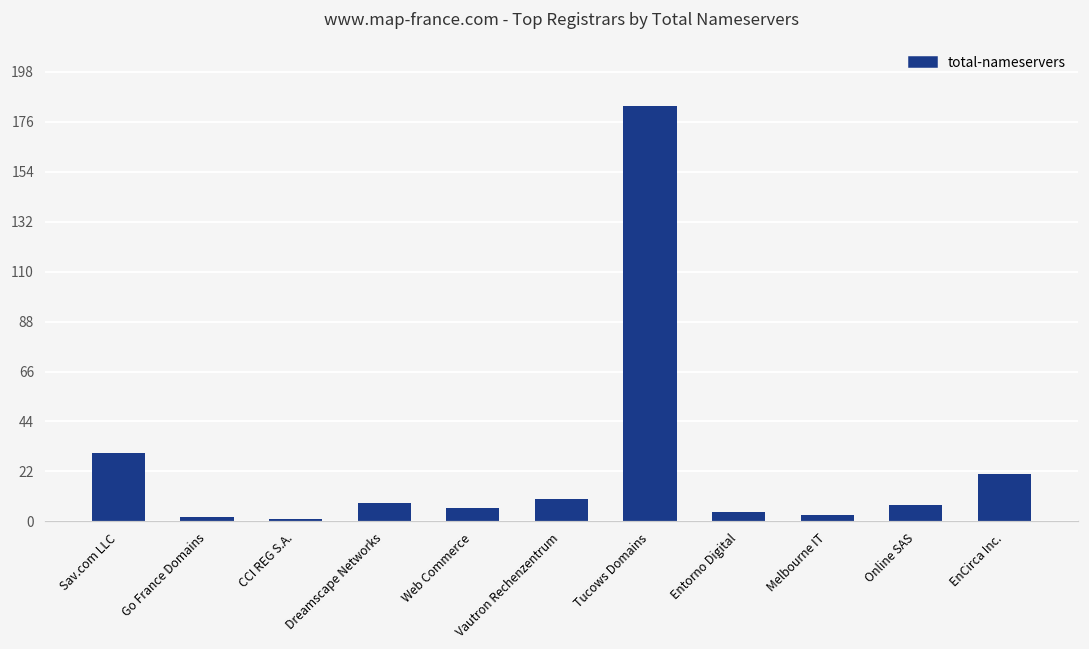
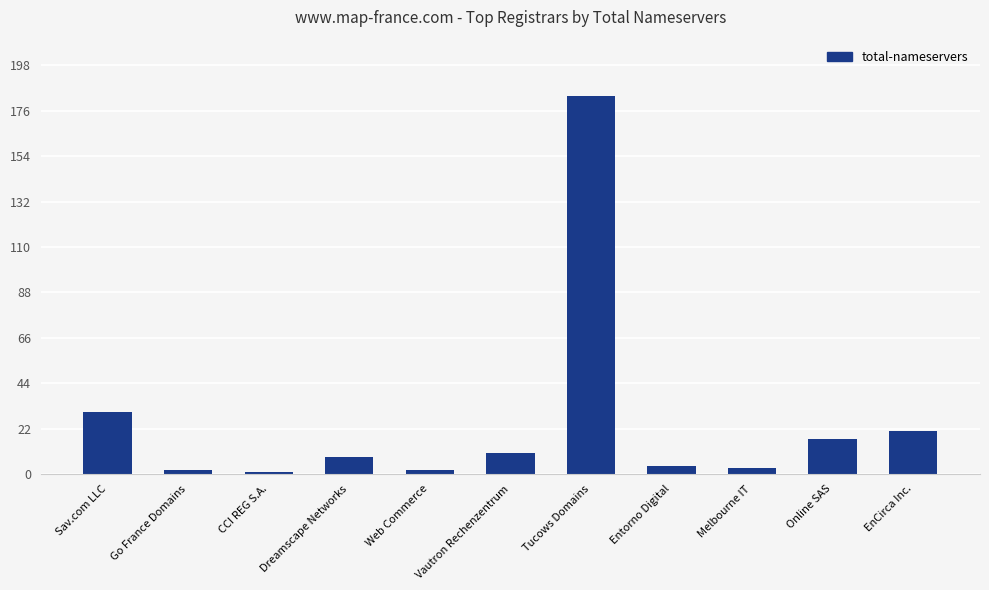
Web Commerce: 6 -> 2
Online SAS: 7 -> 17
